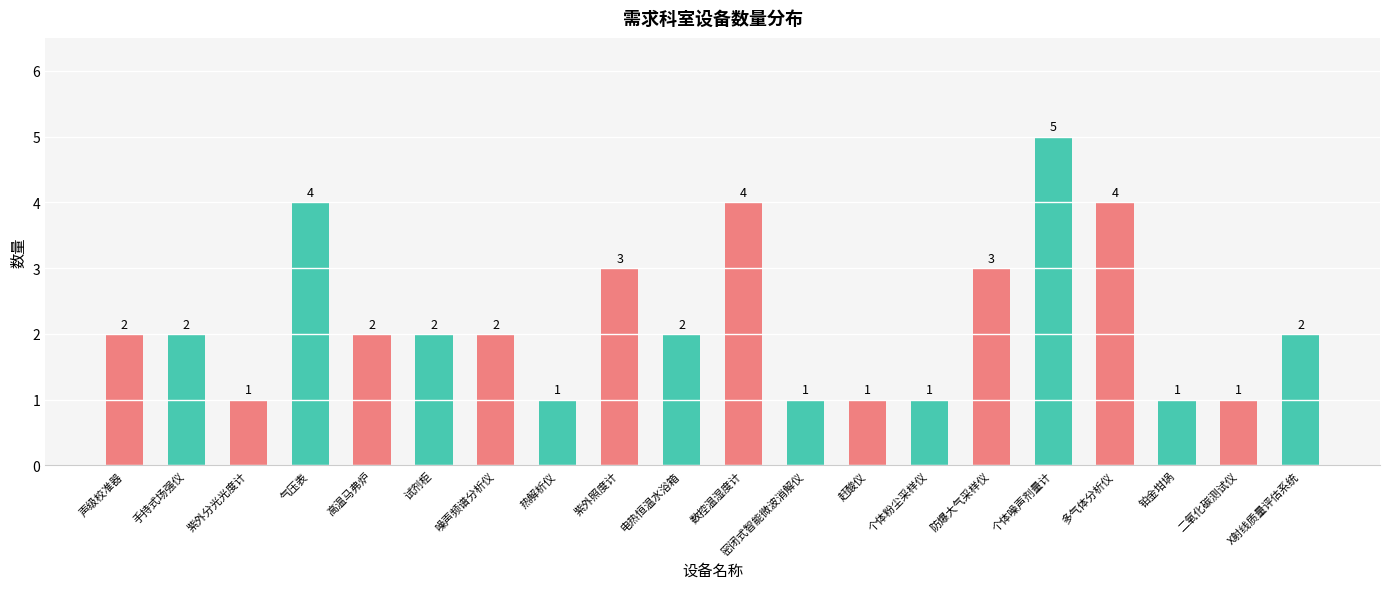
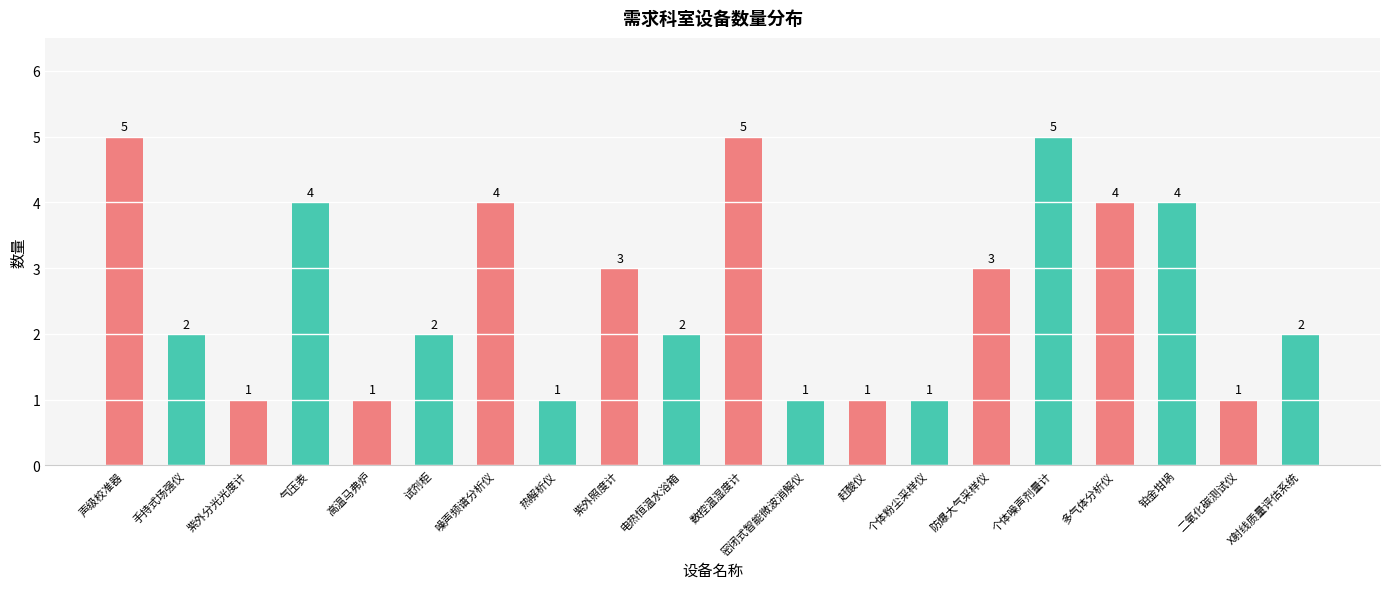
声级校准器: 2 -> 5
高温马弗炉: 2 -> 1
噪声频谱分析仪: 2 -> 4
数控温湿度计: 4 -> 5
铂金坩埚: 1 -> 4
